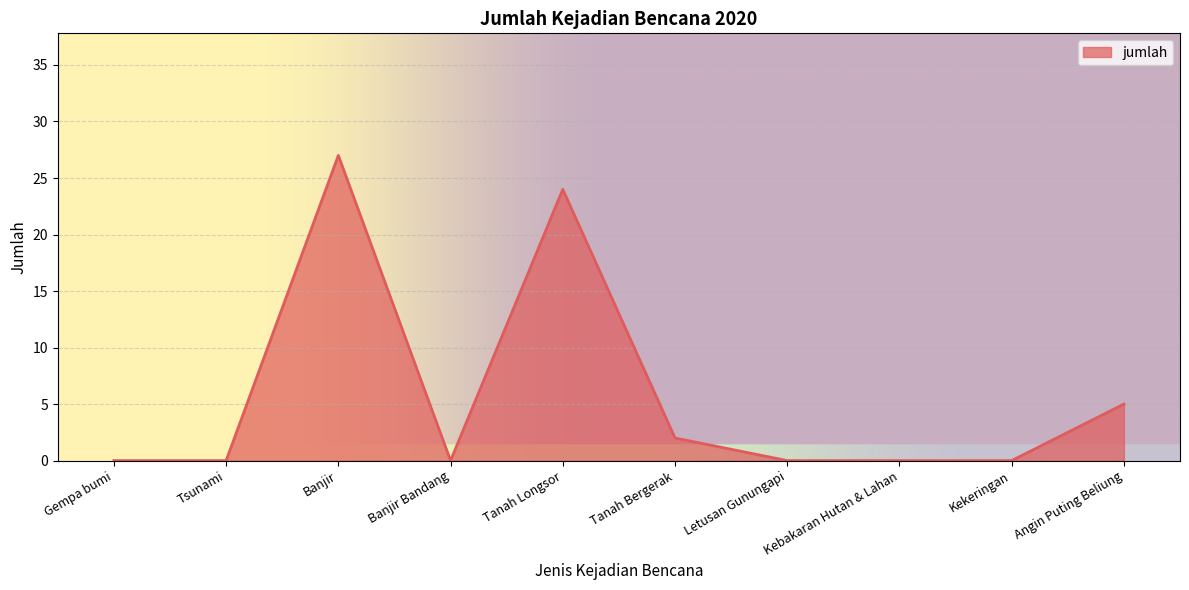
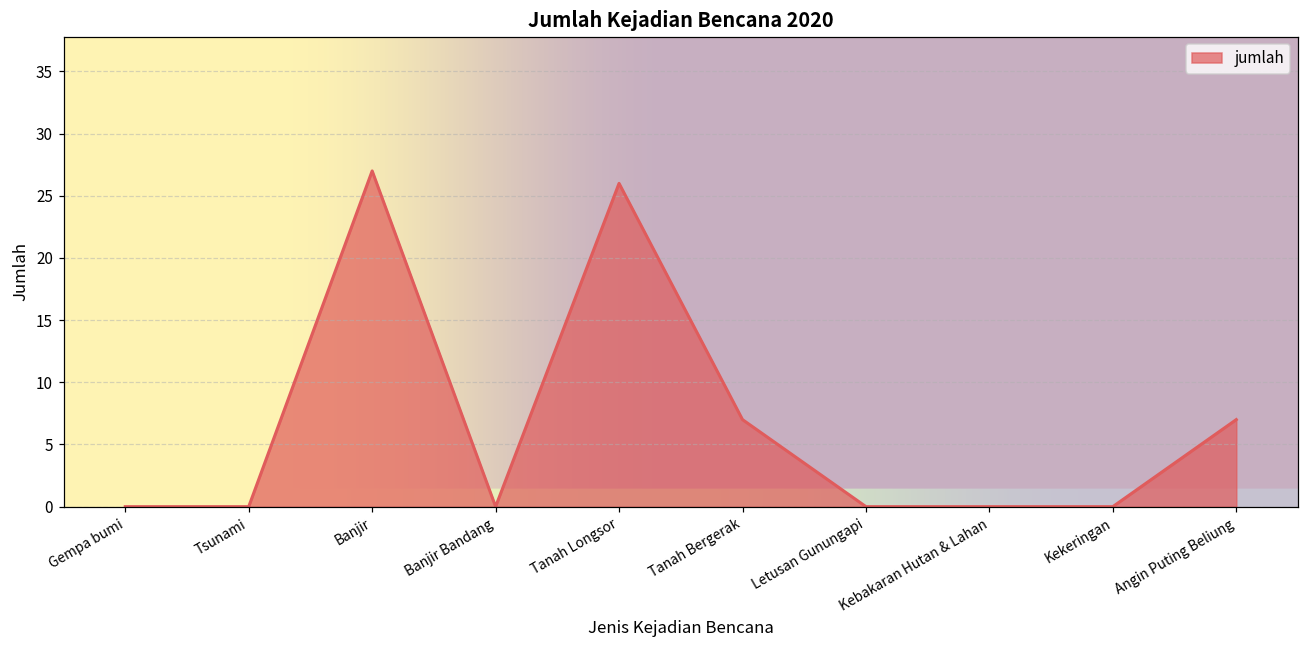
Tanah Longsor: 24 -> 26
Tanah Bergerak: 2 -> 7
Angin Puting Beliung: 5 -> 7
